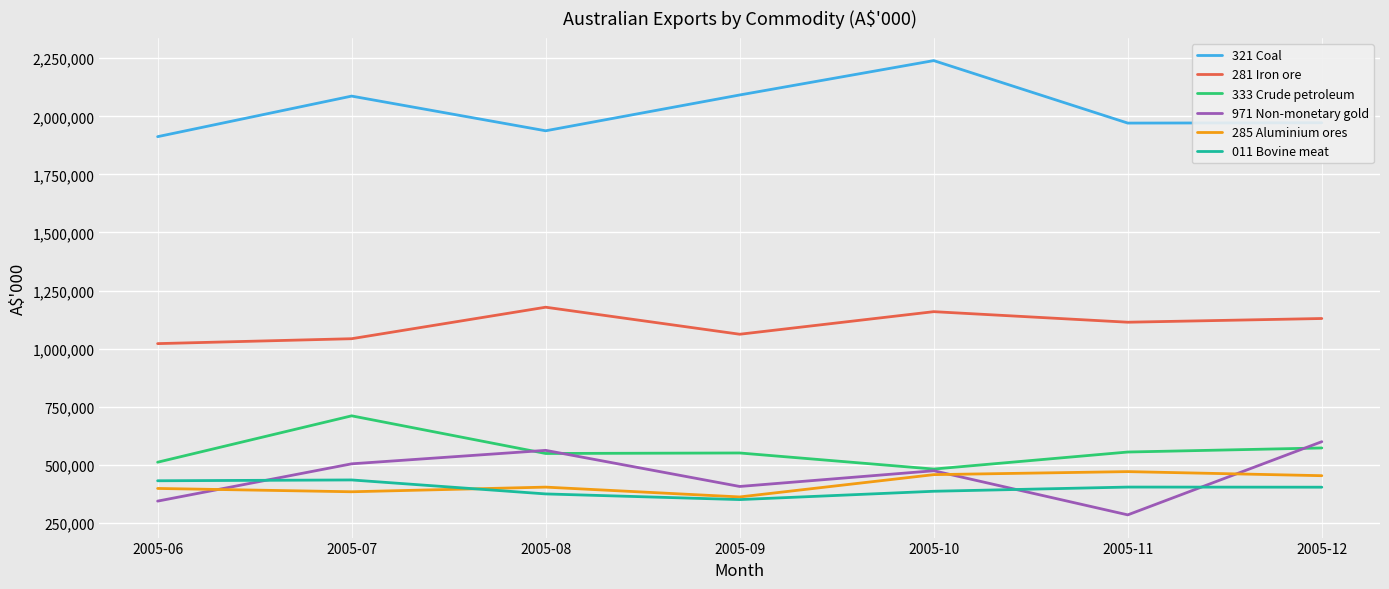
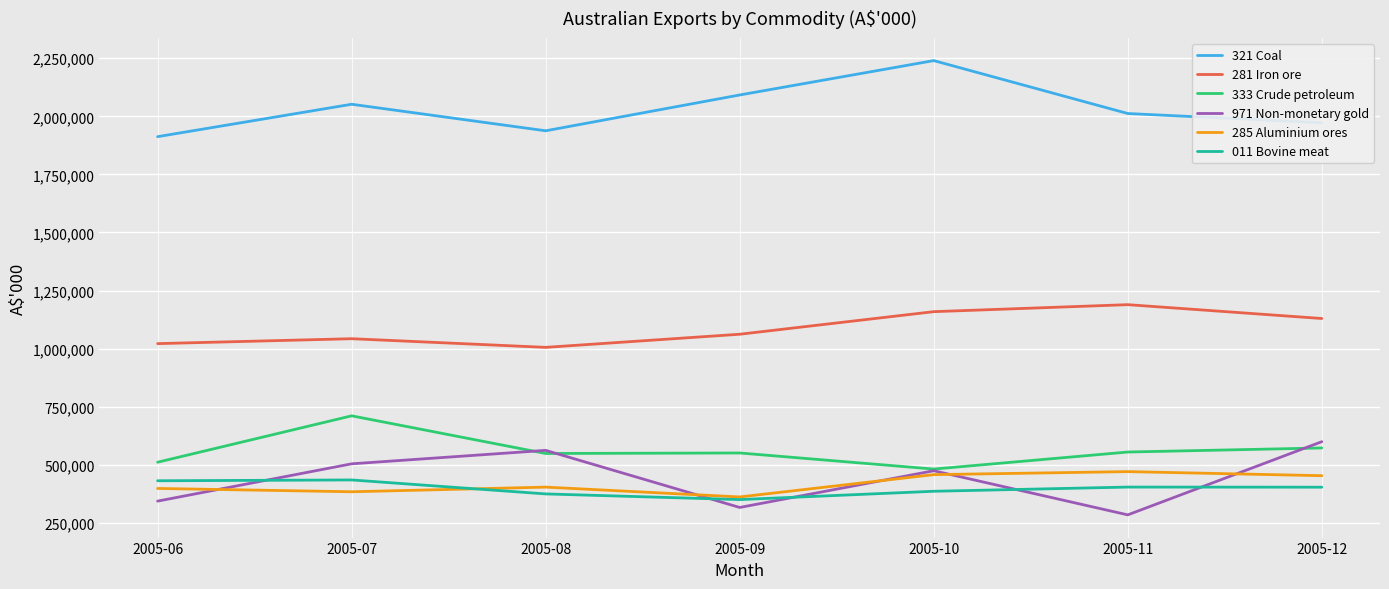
321 Coal, 2005-07: 2,090,000 -> 2,050,000
281 Iron ore, 2005-08: 1,180,000 -> 1,010,000
971 Non-monetary gold, 2005-09: 410,000 -> 320,000
321 Coal, 2005-11: 1,970,000 -> 2,010,000
281 Iron ore, 2005-11: 1,110,000 -> 1,190,000
